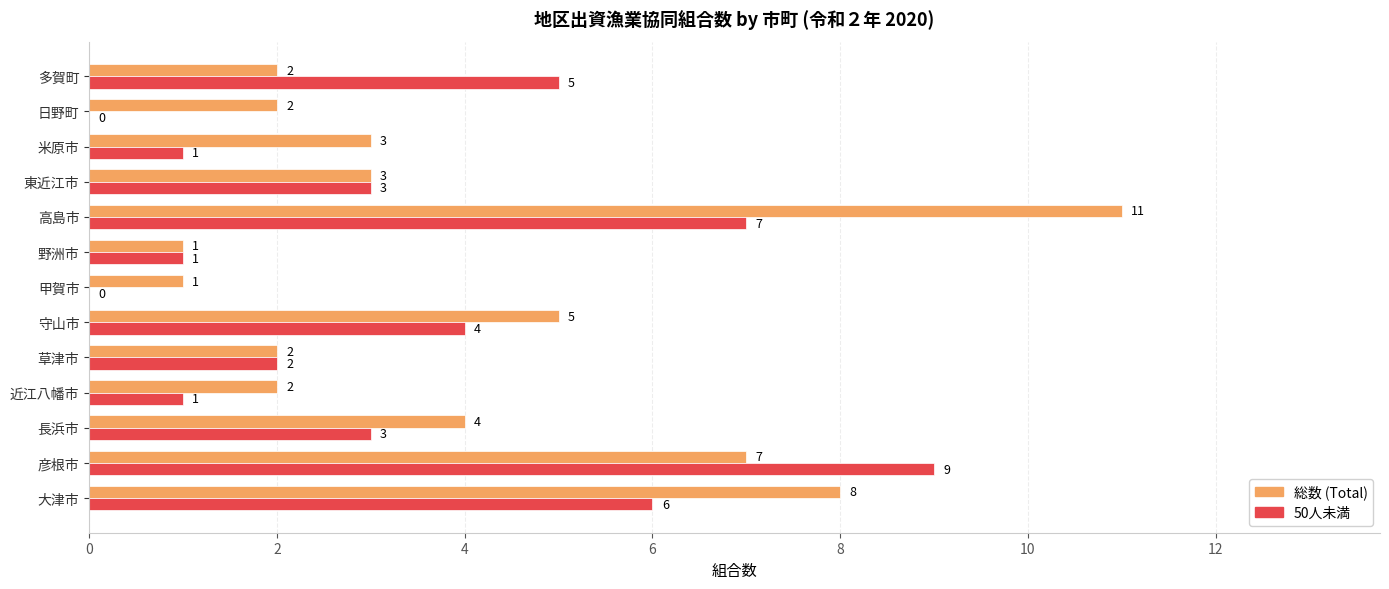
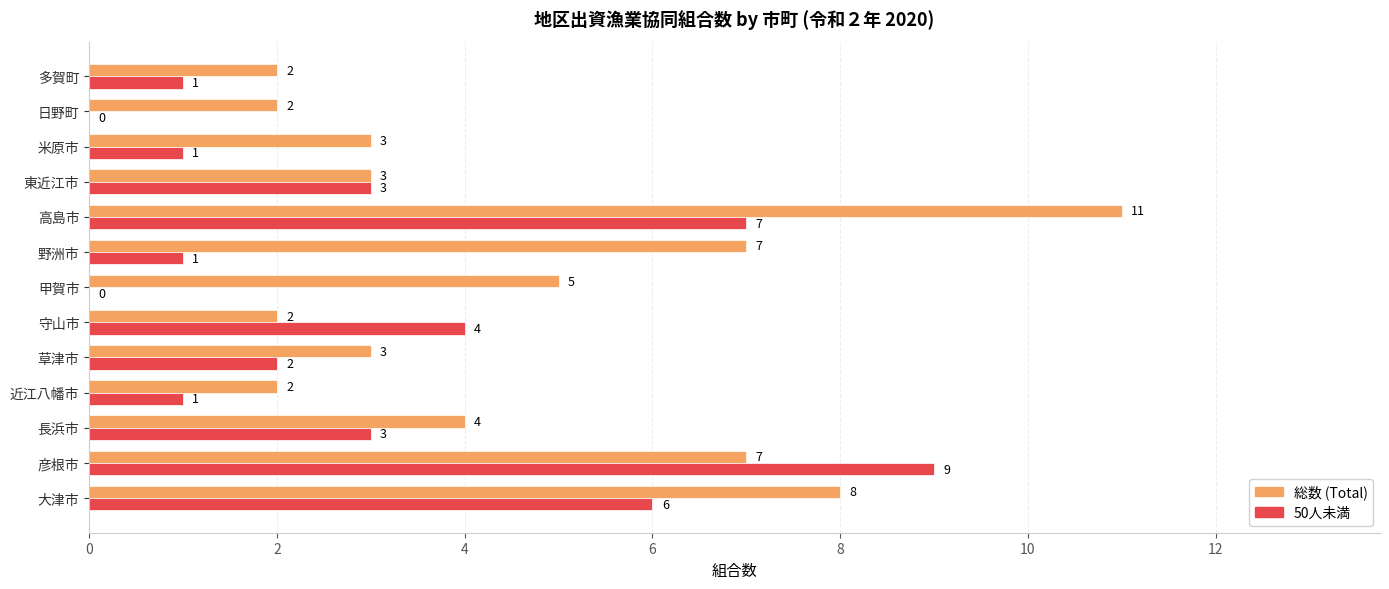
50人未満, 多賀町: 5 -> 1
総数 (Total), 野洲市: 1 -> 7
総数 (Total), 甲賀市: 1 -> 5
総数 (Total), 守山市: 5 -> 2
総数 (Total), 草津市: 2 -> 3
